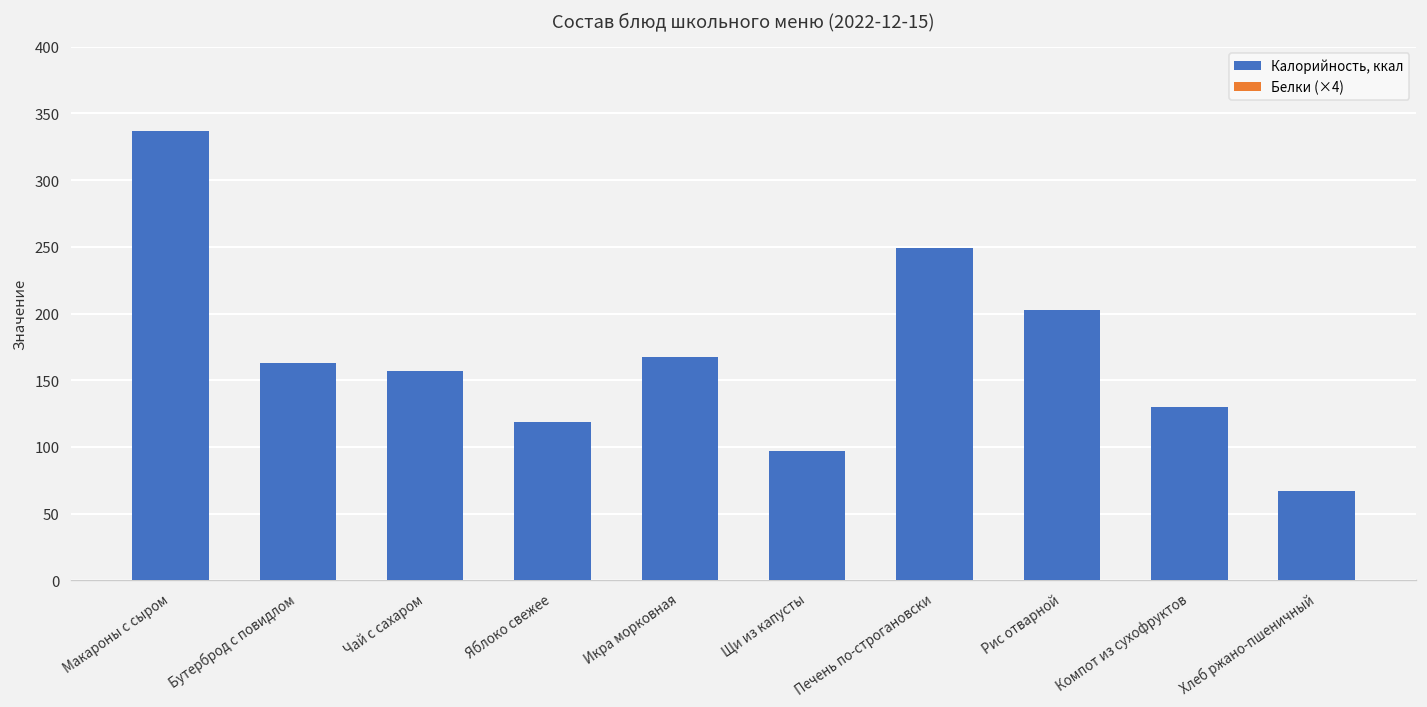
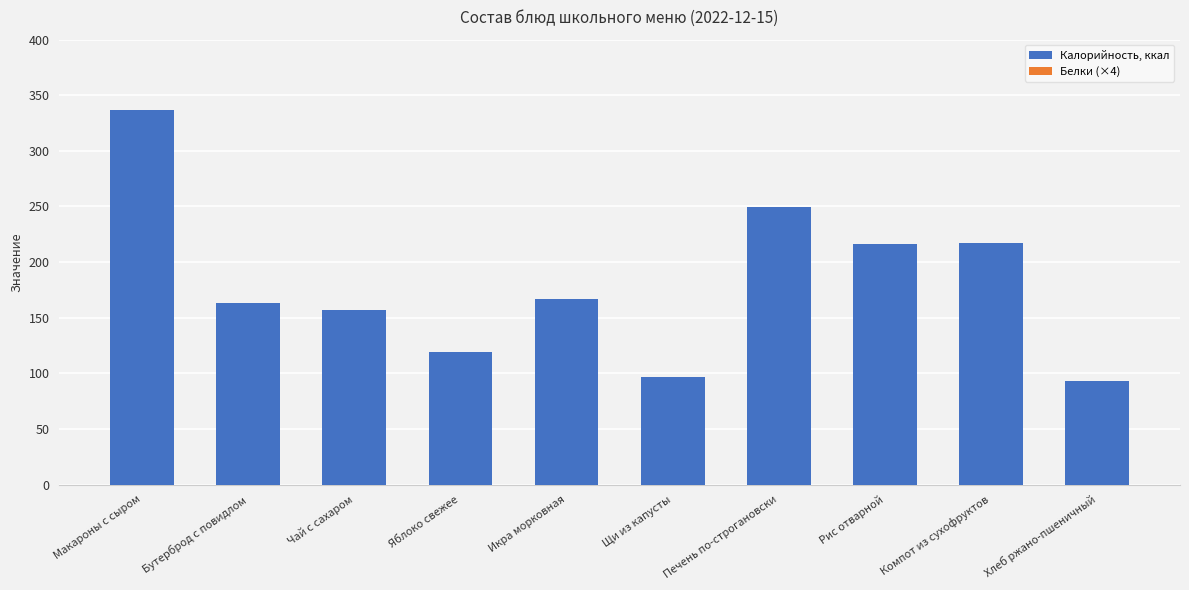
Калорийность, ккал, Рис отварной: 203 -> 217
Калорийность, ккал, Компот из сухофруктов: 130 -> 218
Калорийность, ккал, Хлеб ржано-пшеничный: 67 -> 93
